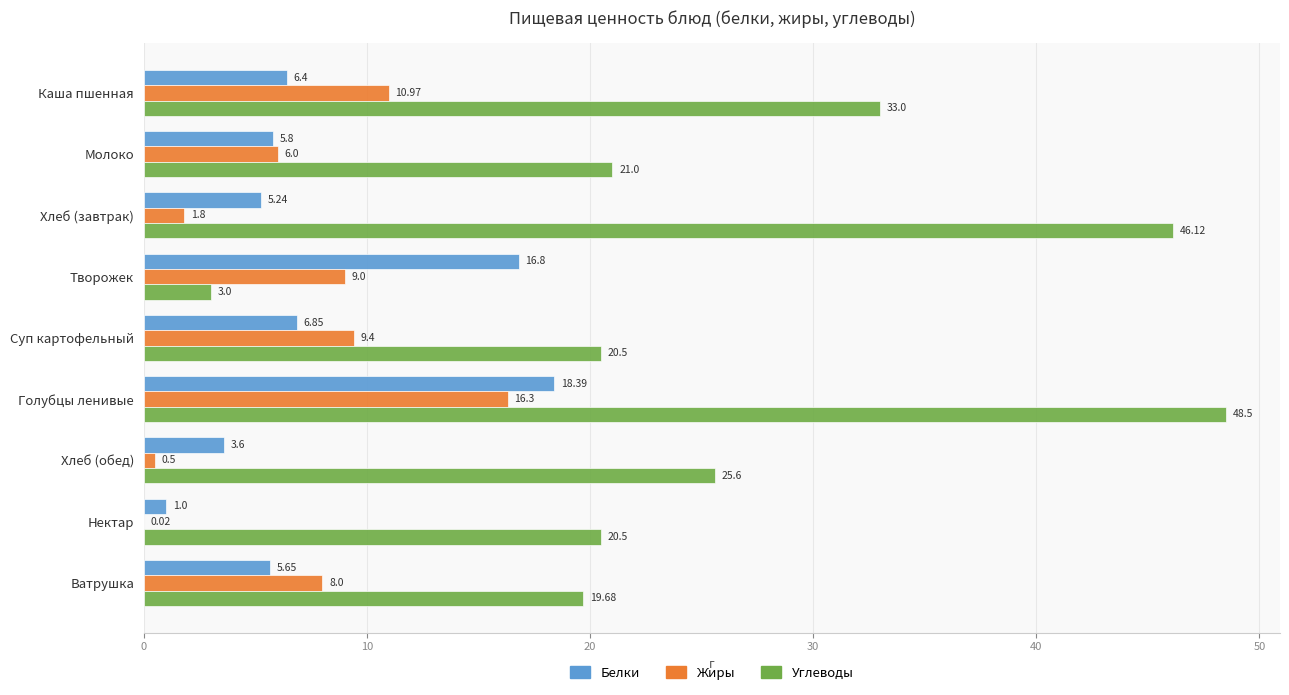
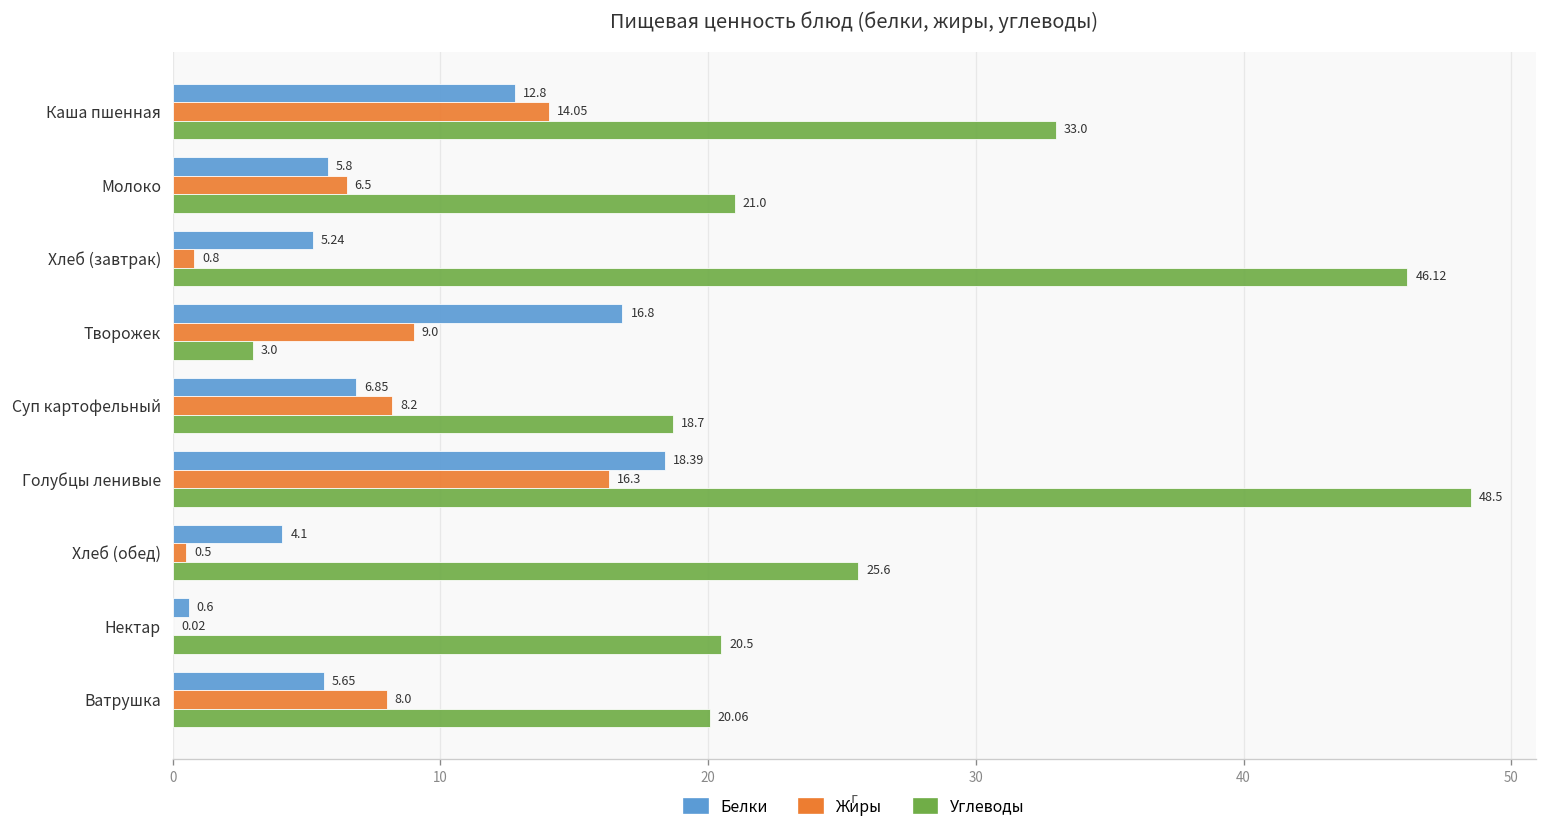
Белки, Каша пшенная: 6.4 -> 12.8
Жиры, Каша пшенная: 10.97 -> 14.05
Жиры, Молоко: 6.0 -> 6.5
Жиры, Хлеб (завтрак): 1.8 -> 0.8
Жиры, Суп картофельный: 9.4 -> 8.2
Углеводы, Суп картофельный: 20.5 -> 18.7
Белки, Хлеб (обед): 3.6 -> 4.1
Белки, Нектар: 1.0 -> 0.6
Углеводы, Ватрушка: 19.68 -> 20.06
